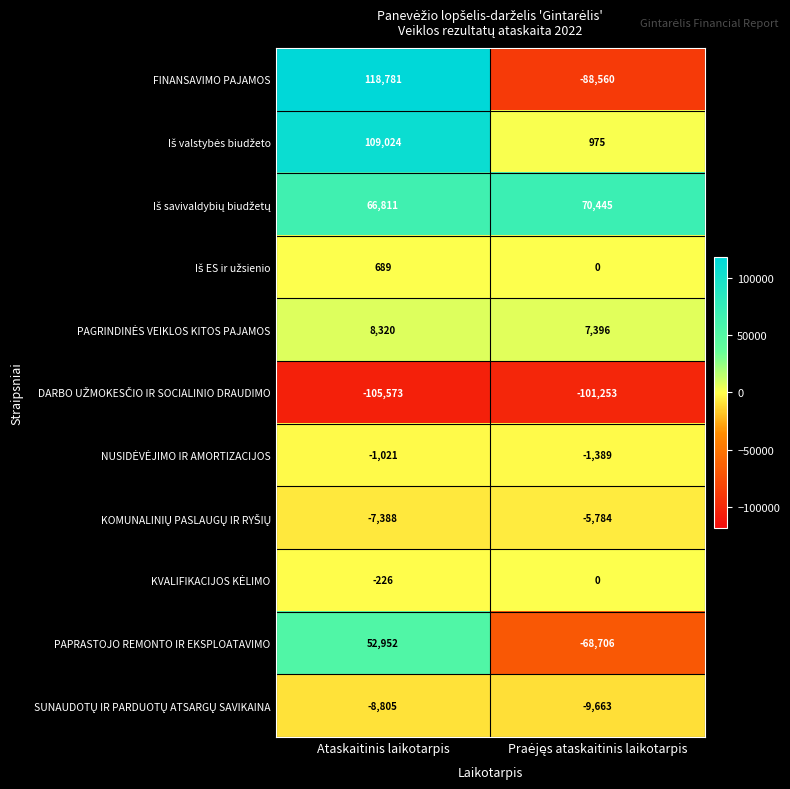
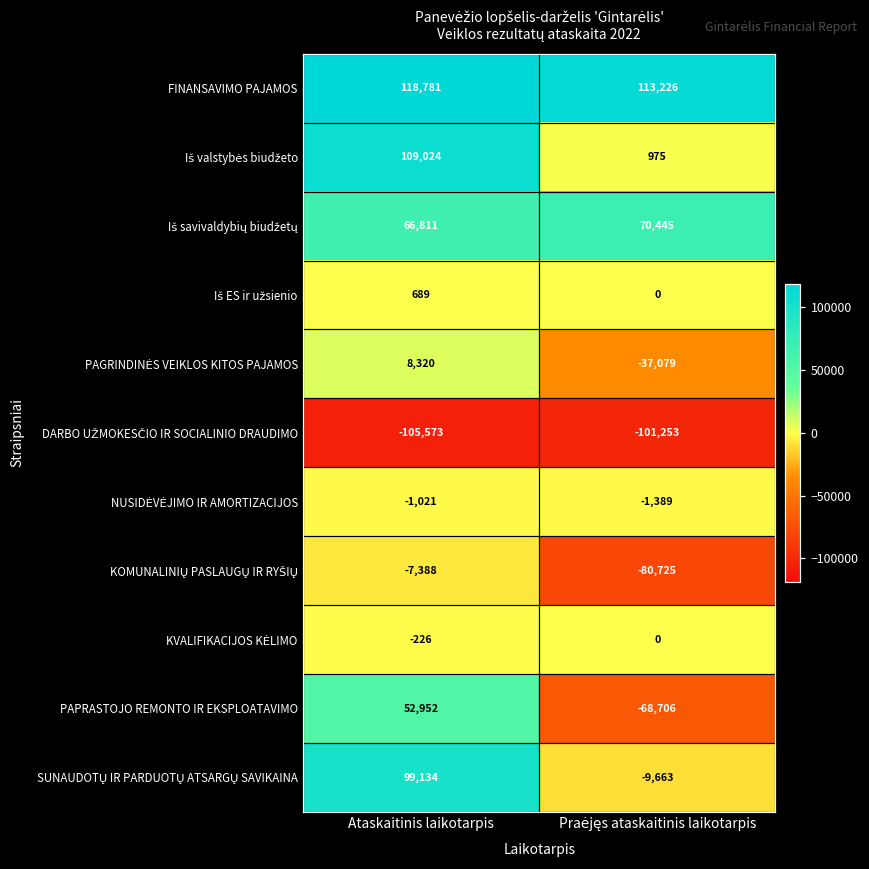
FINANSAVIMO PAJAMOS, Praėjęs ataskaitinis laikotarpis: -88,560 -> 113,226
PAGRINDINĖS VEIKLOS KITOS PAJAMOS, Praėjęs ataskaitinis laikotarpis: 7,396 -> -37,079
KOMUNALINIŲ PASLAUGŲ IR RYŠIŲ, Praėjęs ataskaitinis laikotarpis: -5,784 -> -80,725
SUNAUDOTŲ IR PARDUOTŲ ATSARGŲ SAVIKAINA, Ataskaitinis laikotarpis: -8,805 -> 99,134
